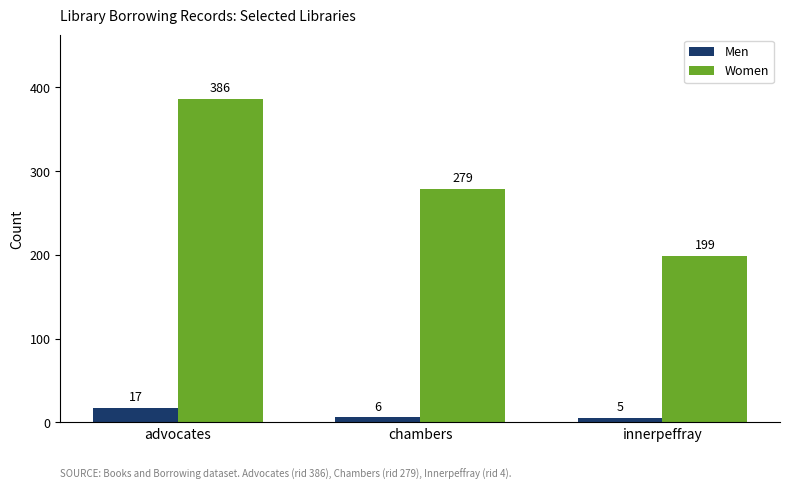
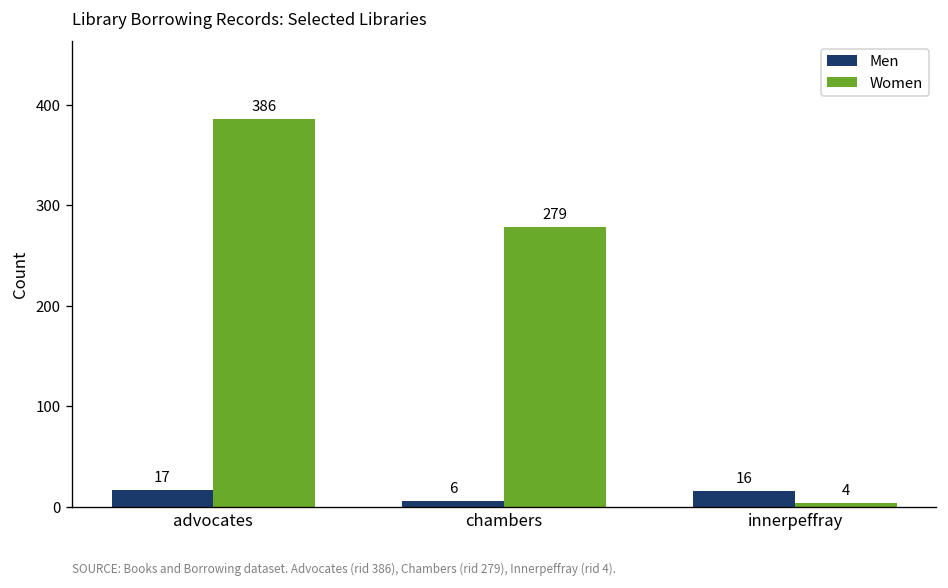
Men, innerpeffray: 5 -> 16
Women, innerpeffray: 199 -> 4
